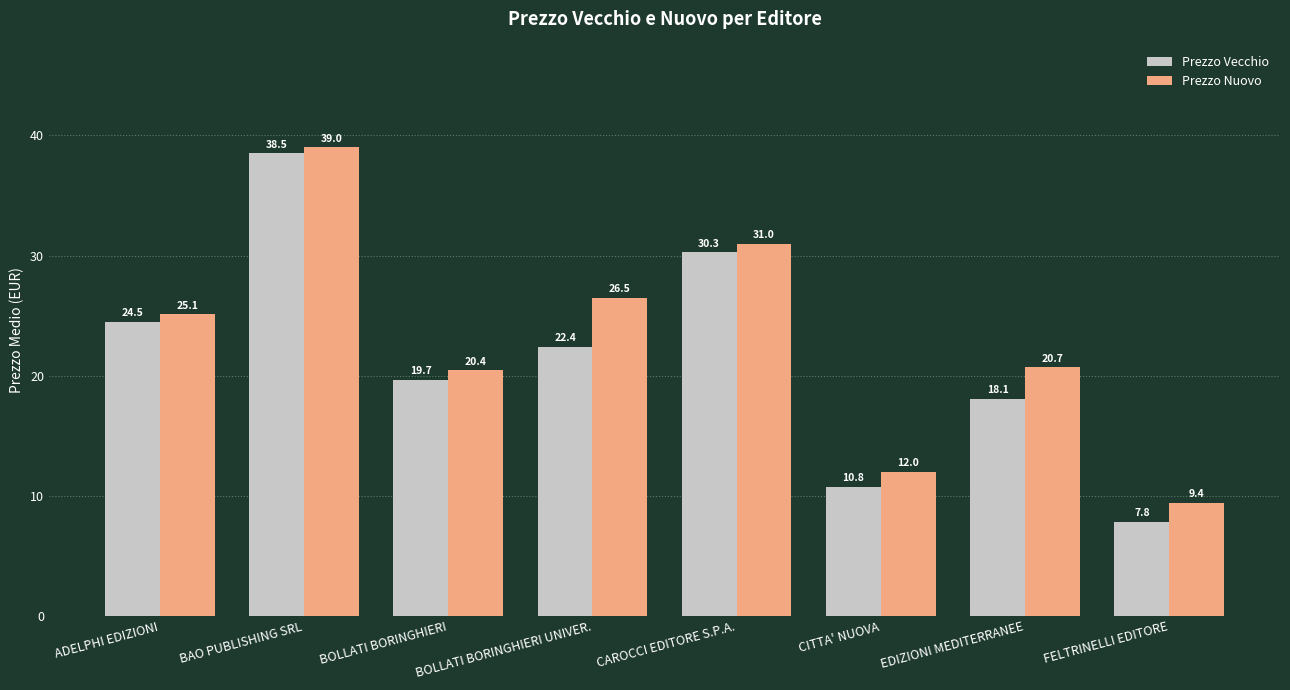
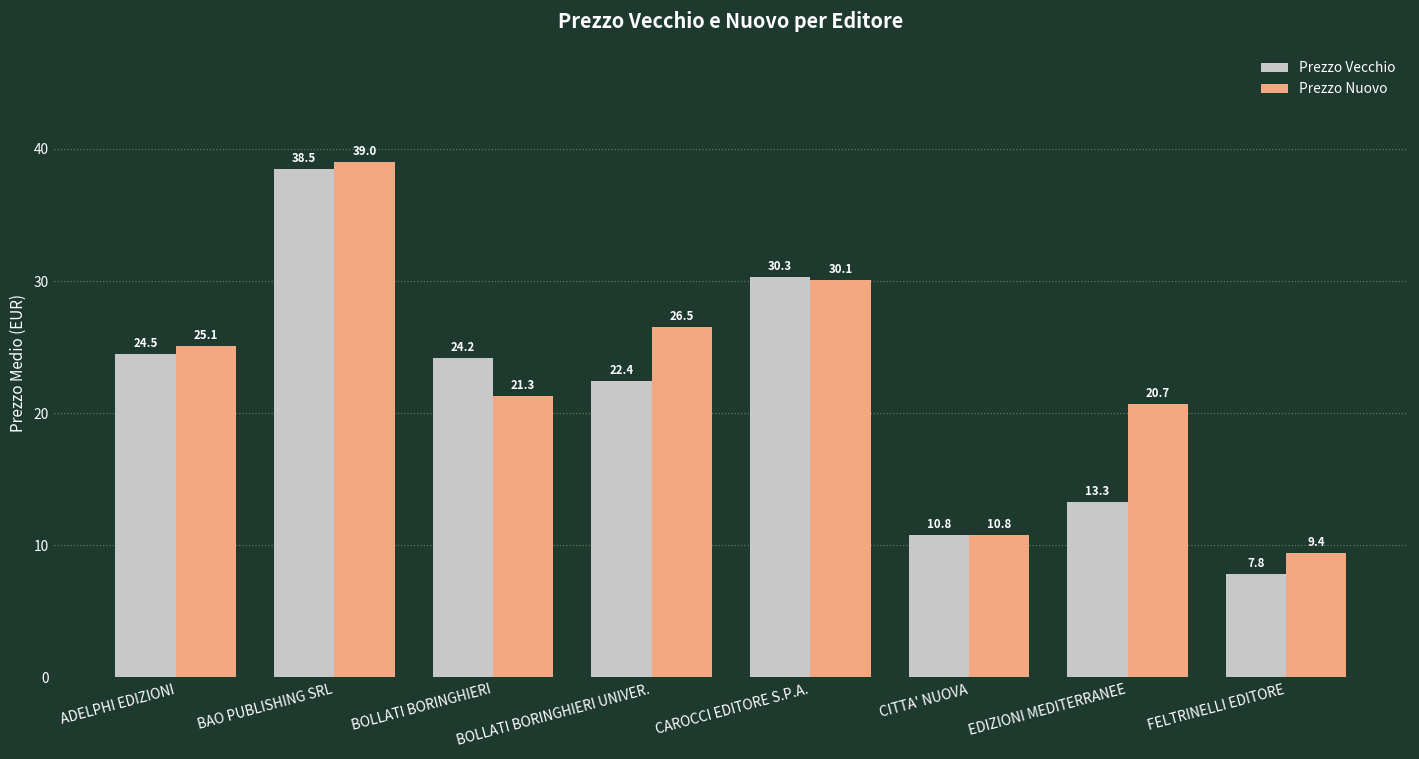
Prezzo Vecchio, BOLLATI BORINGHIERI: 19.7 -> 24.2
Prezzo Nuovo, BOLLATI BORINGHIERI: 20.4 -> 21.3
Prezzo Nuovo, CAROCCI EDITORE S.P.A.: 31.0 -> 30.1
Prezzo Nuovo, CITTA' NUOVA: 12.0 -> 10.8
Prezzo Vecchio, EDIZIONI MEDITERRANEE: 18.1 -> 13.3
